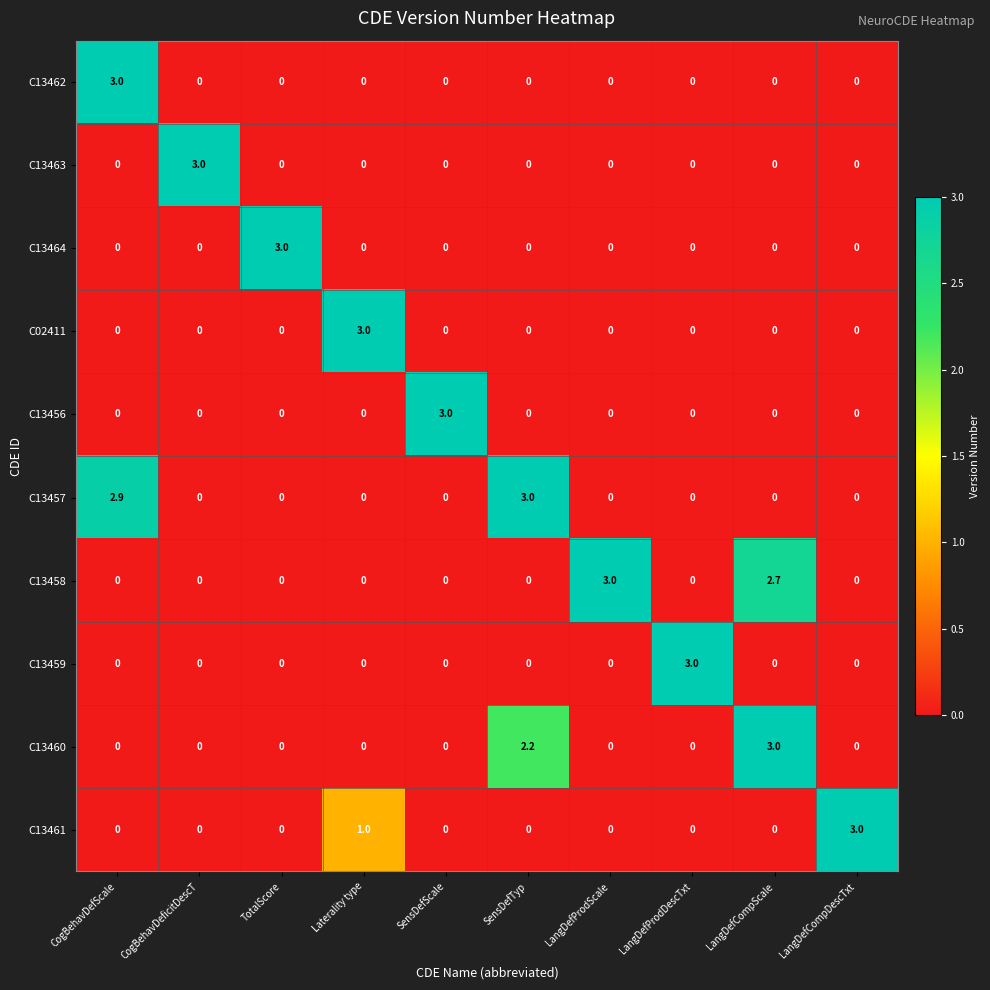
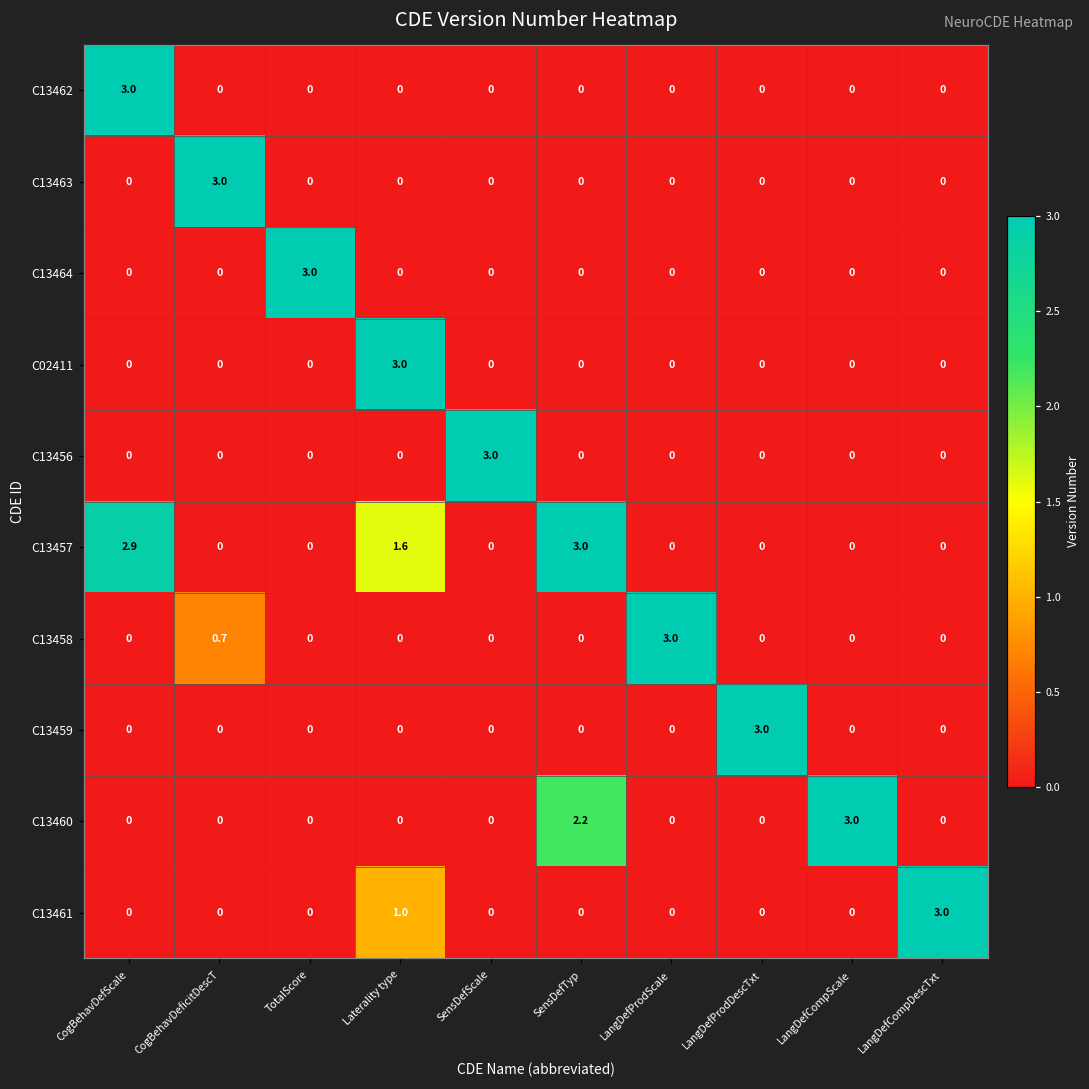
C13457, Laterality type: 0 -> 1.6
C13458, CogBehavDeficitDescT: 0 -> 0.7
C13458, LangDefCompScale: 2.7 -> 0
